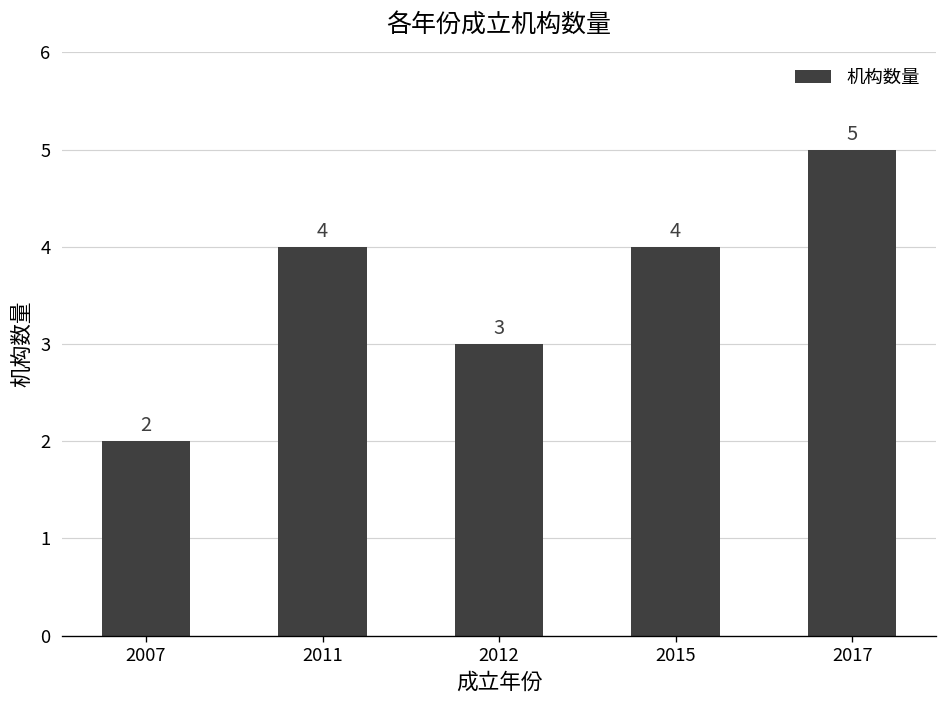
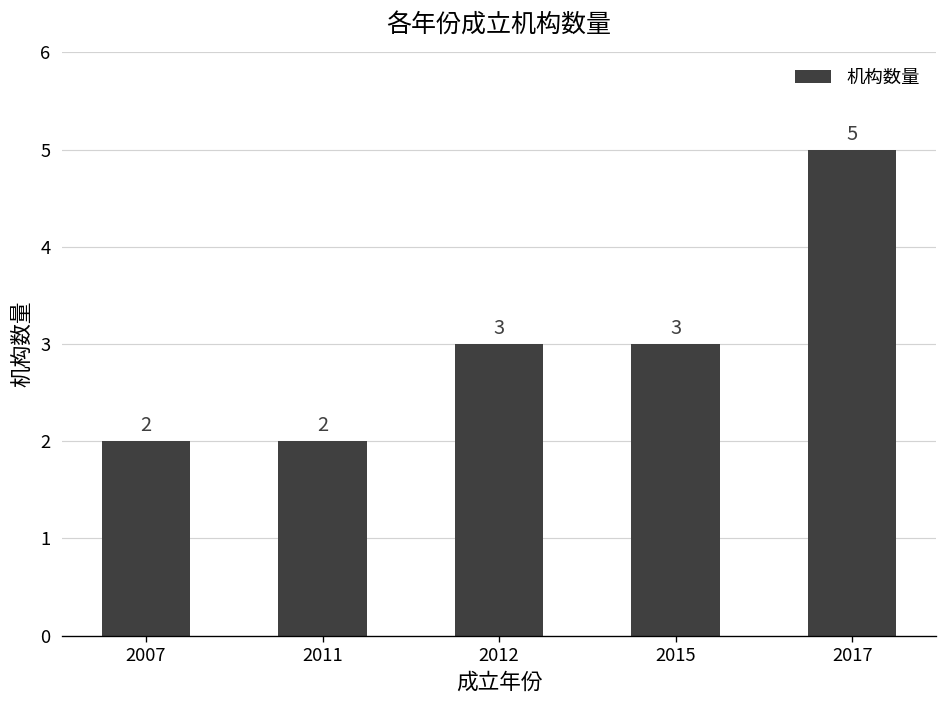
2011: 4 -> 2
2015: 4 -> 3
